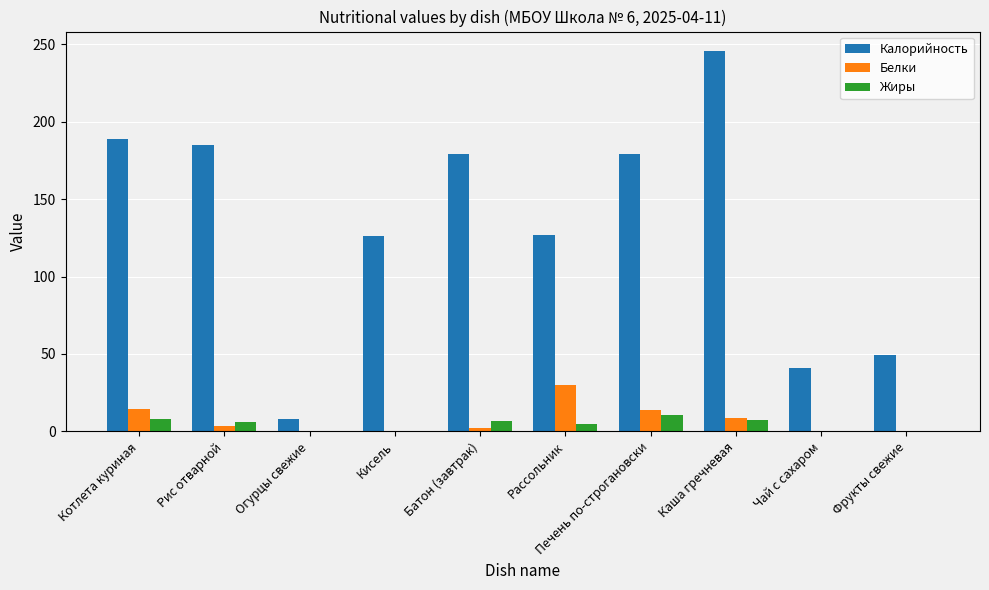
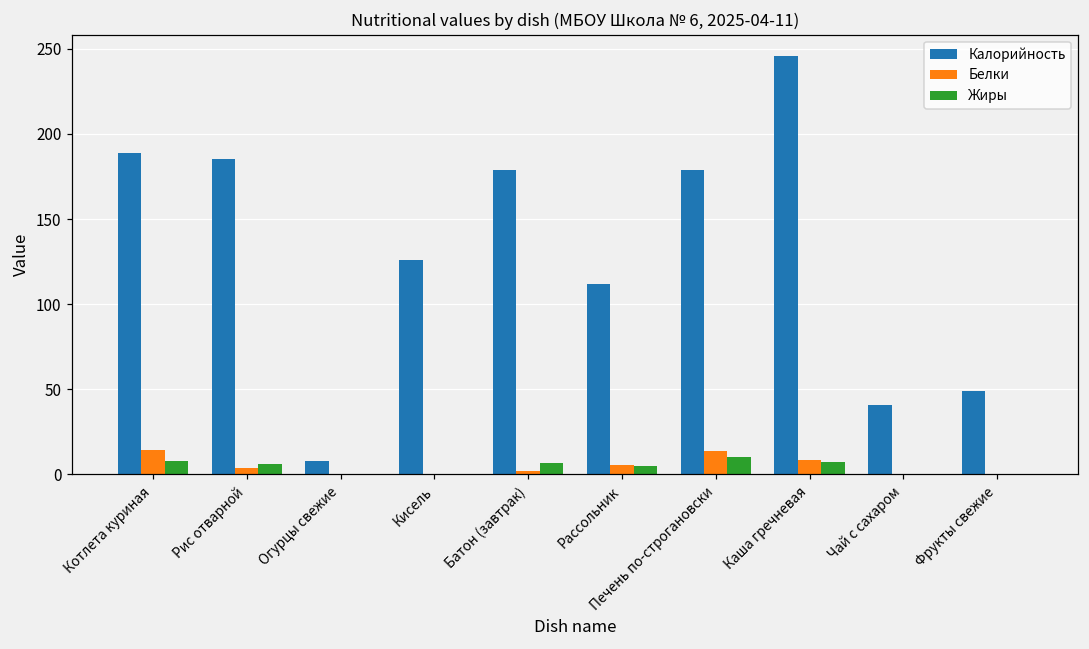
Калорийность, Рассольник: 127 -> 112
Белки, Рассольник: 30 -> 6
